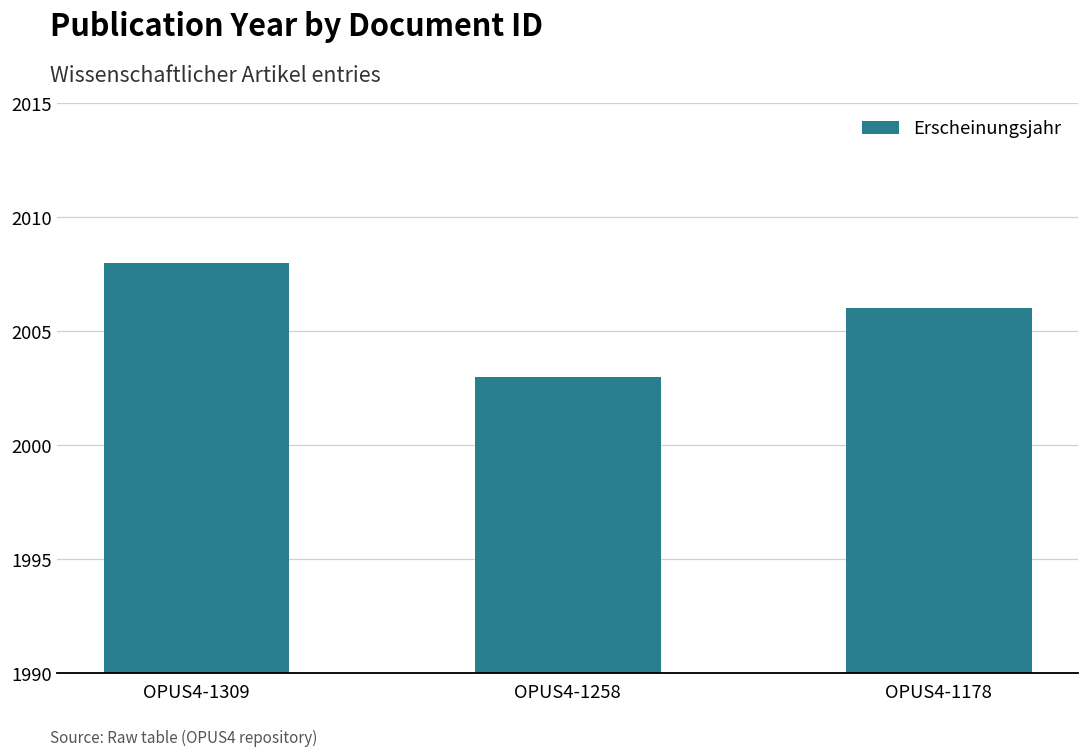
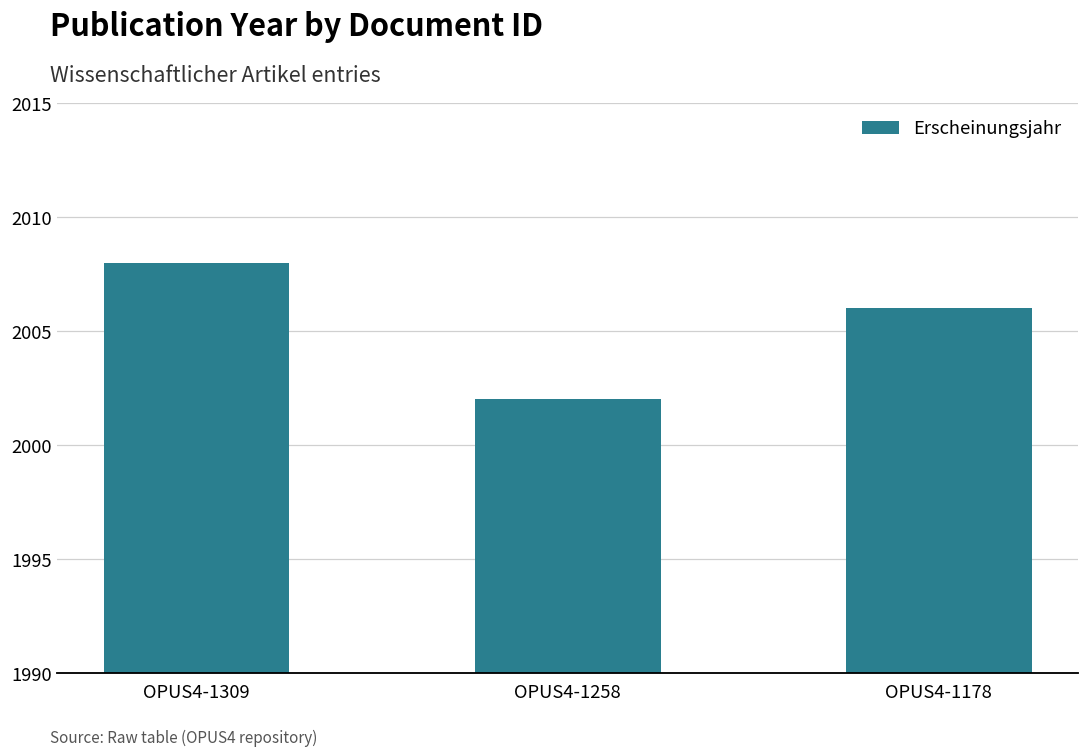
OPUS4-1258: 2003 -> 2002
